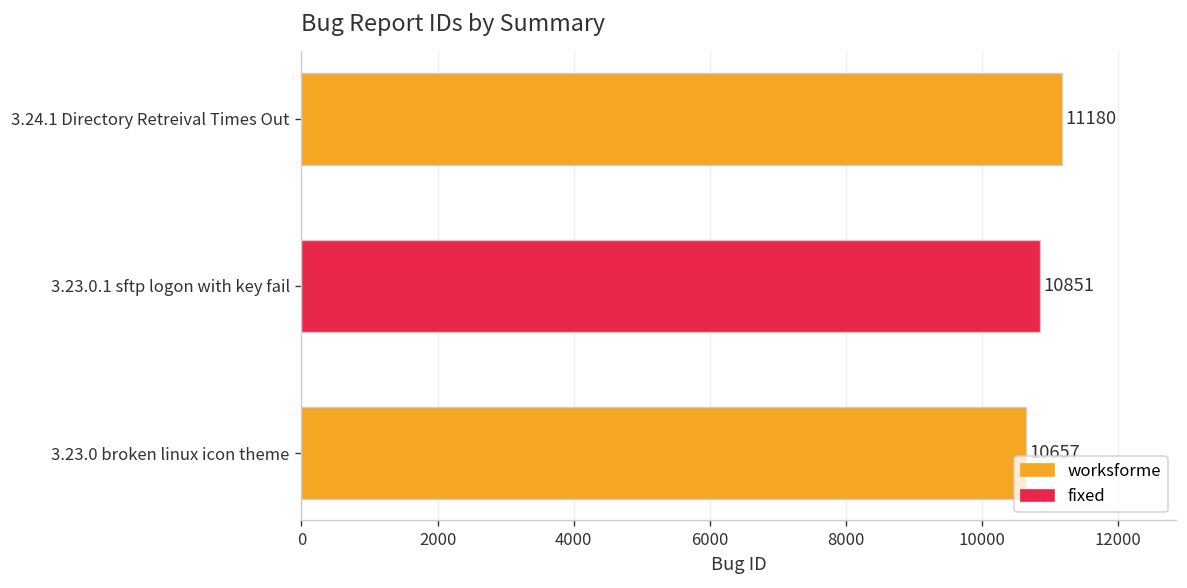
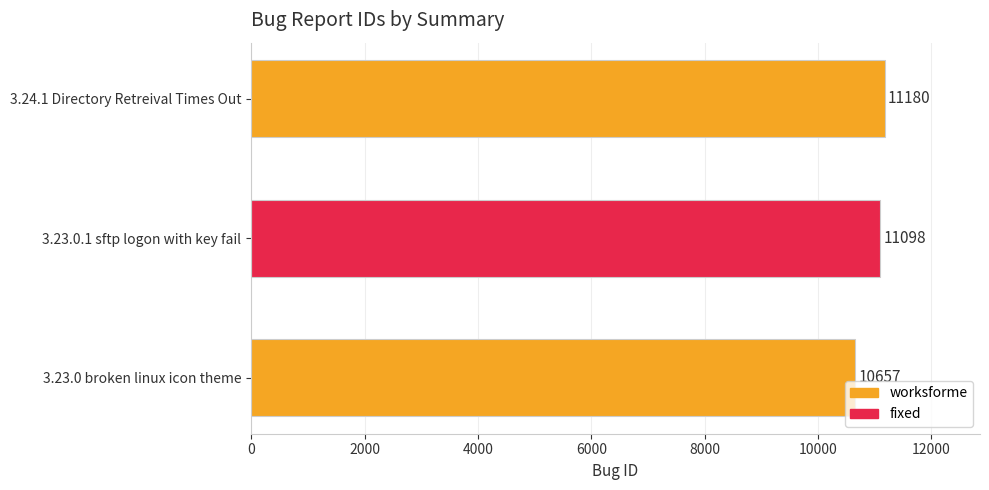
3.23.0.1 sftp logon with key fail: 10851 -> 11098
